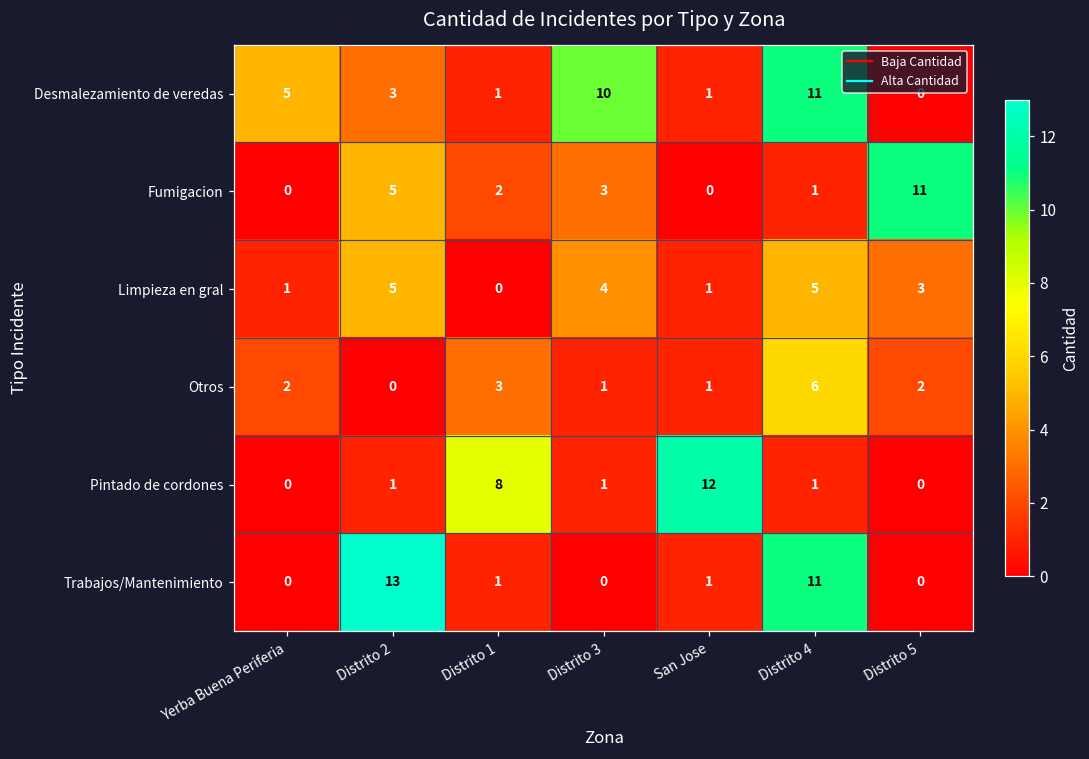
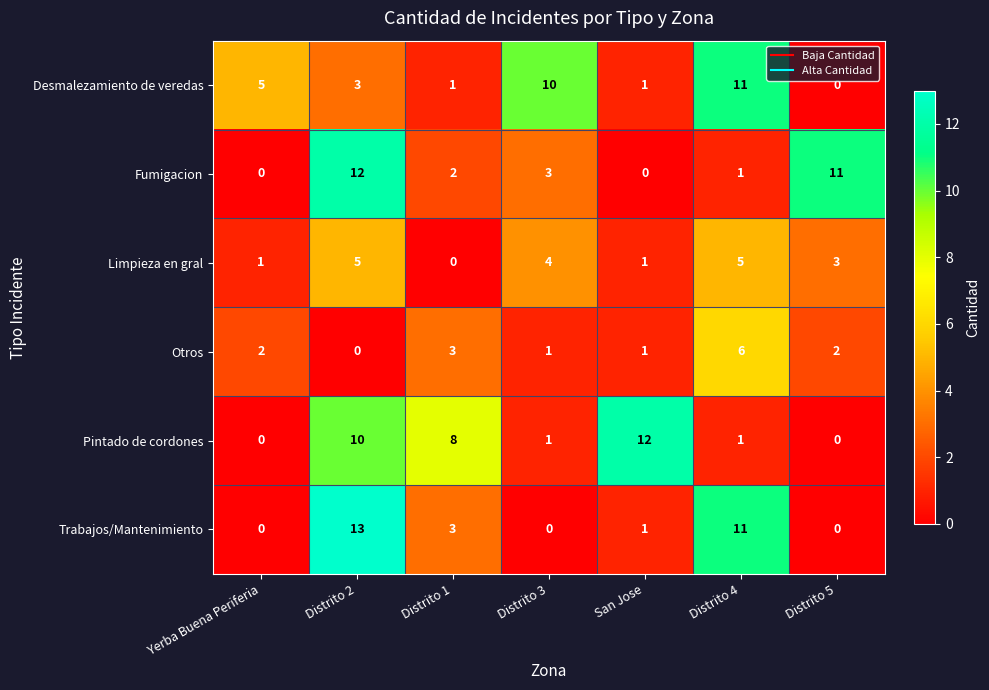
Fumigacion, Distrito 2: 5 -> 12
Pintado de cordones, Distrito 2: 1 -> 10
Trabajos/Mantenimiento, Distrito 1: 1 -> 3
